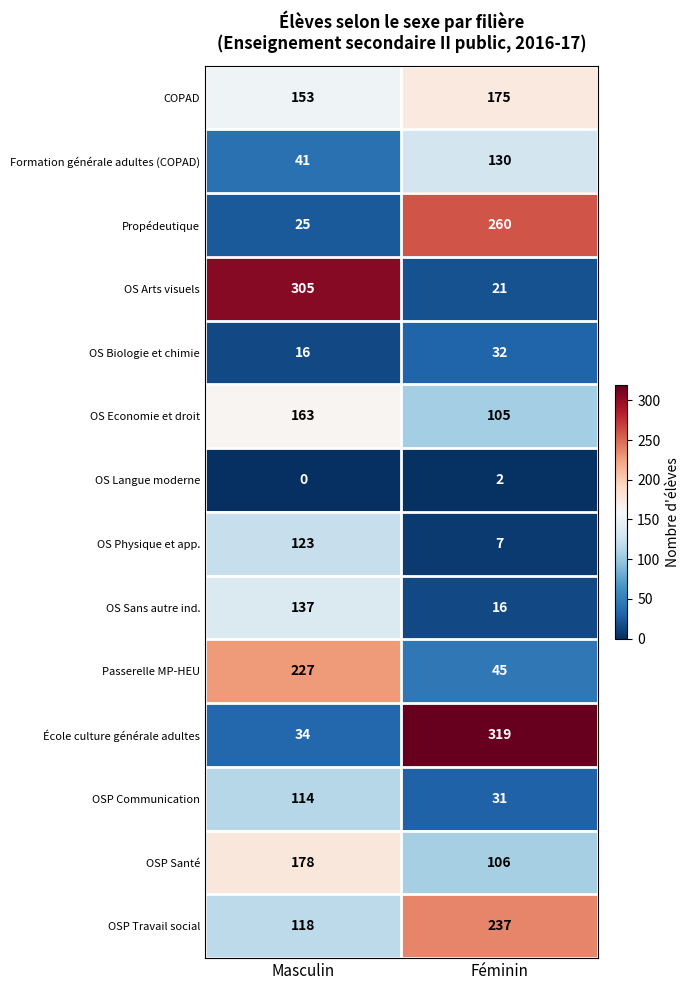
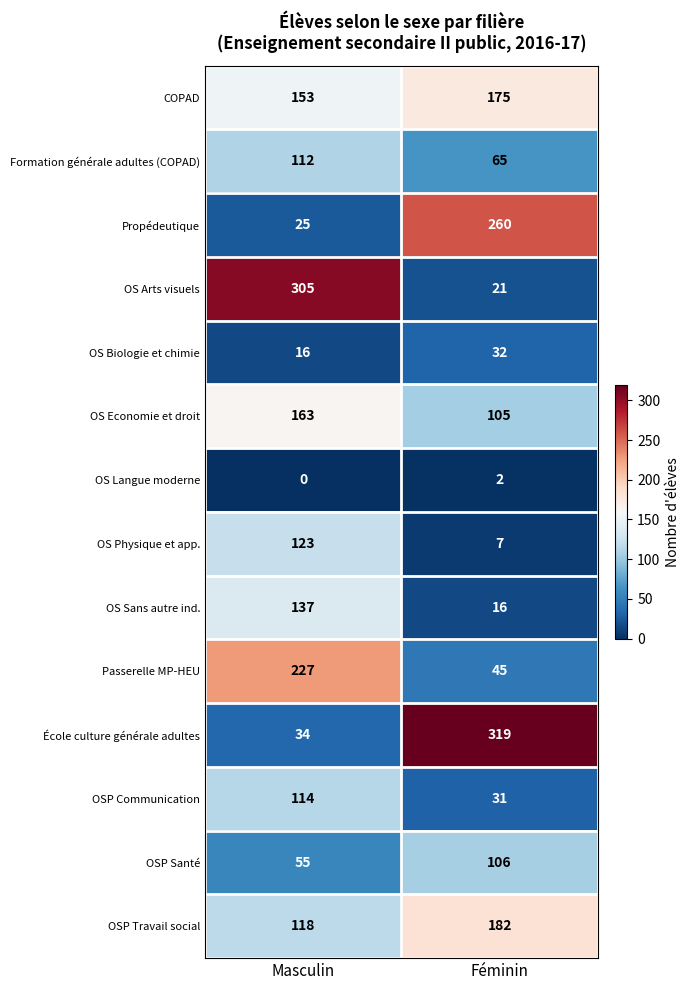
Formation générale adultes (COPAD), Masculin: 41 -> 112
Formation générale adultes (COPAD), Féminin: 130 -> 65
OSP Santé, Masculin: 178 -> 55
OSP Travail social, Féminin: 237 -> 182
